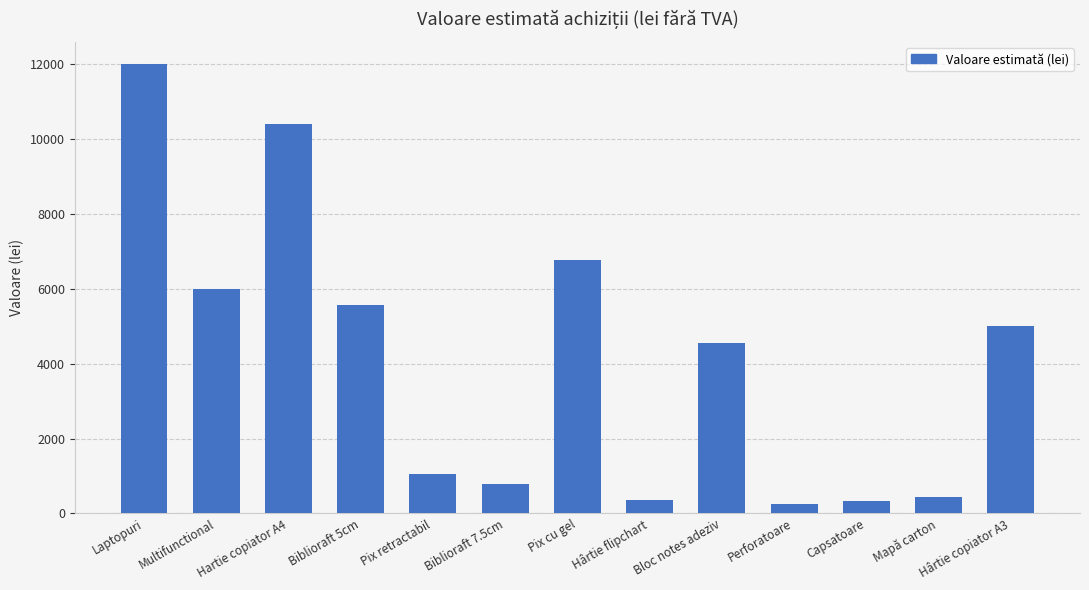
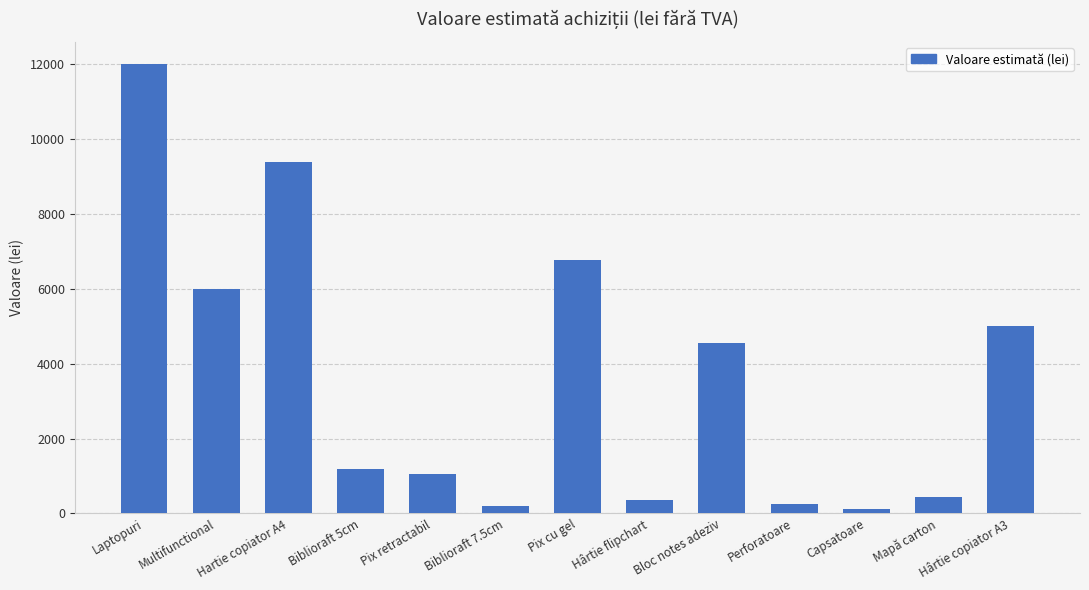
Hartie copiator A4: 10400 -> 9400
Biblioraft 5cm: 5600 -> 1200
Biblioraft 7.5cm: 800 -> 200
Capsatoare: 300 -> 100
